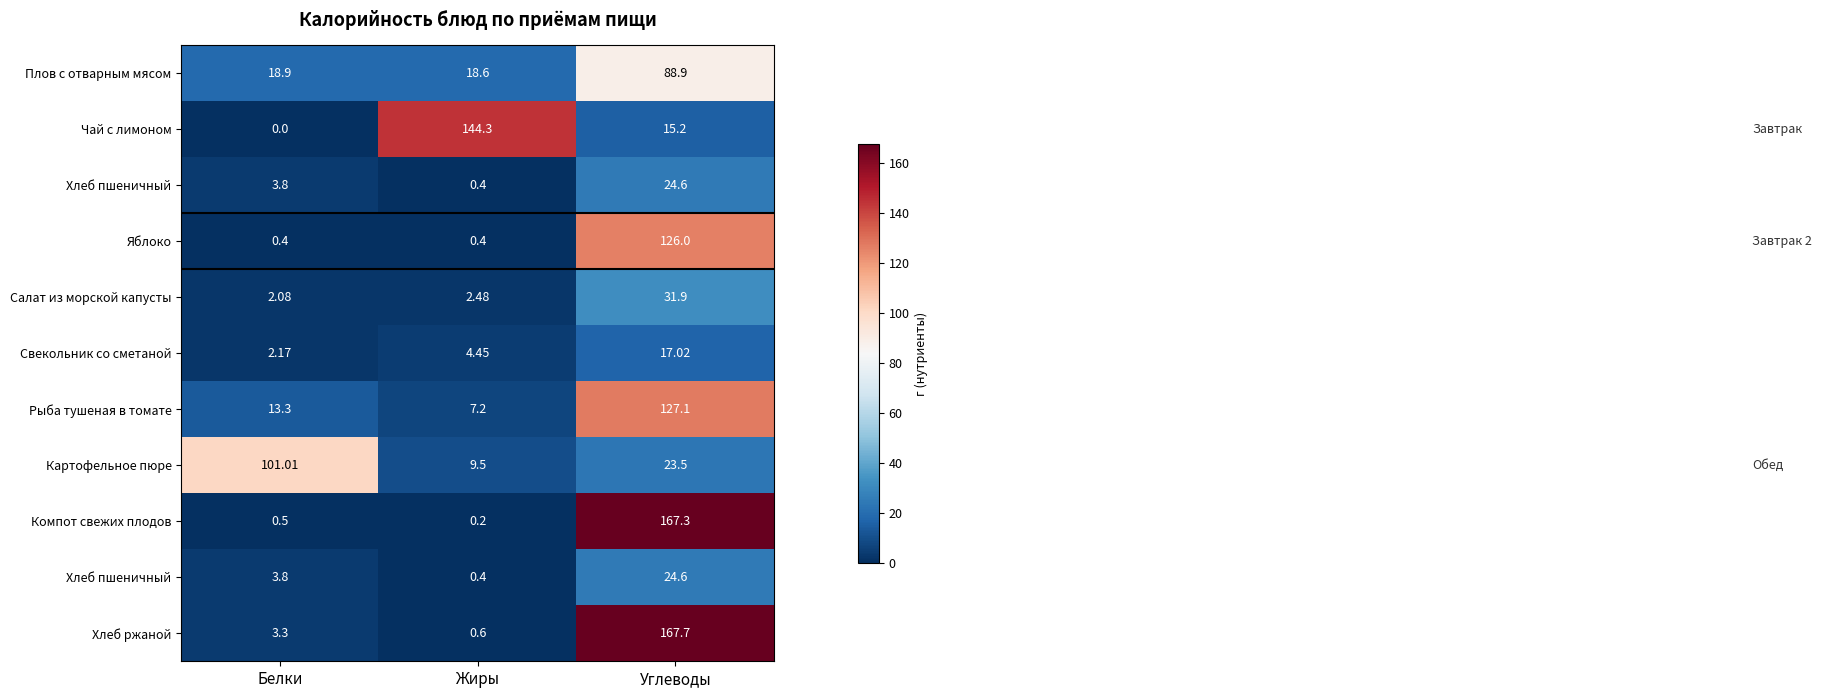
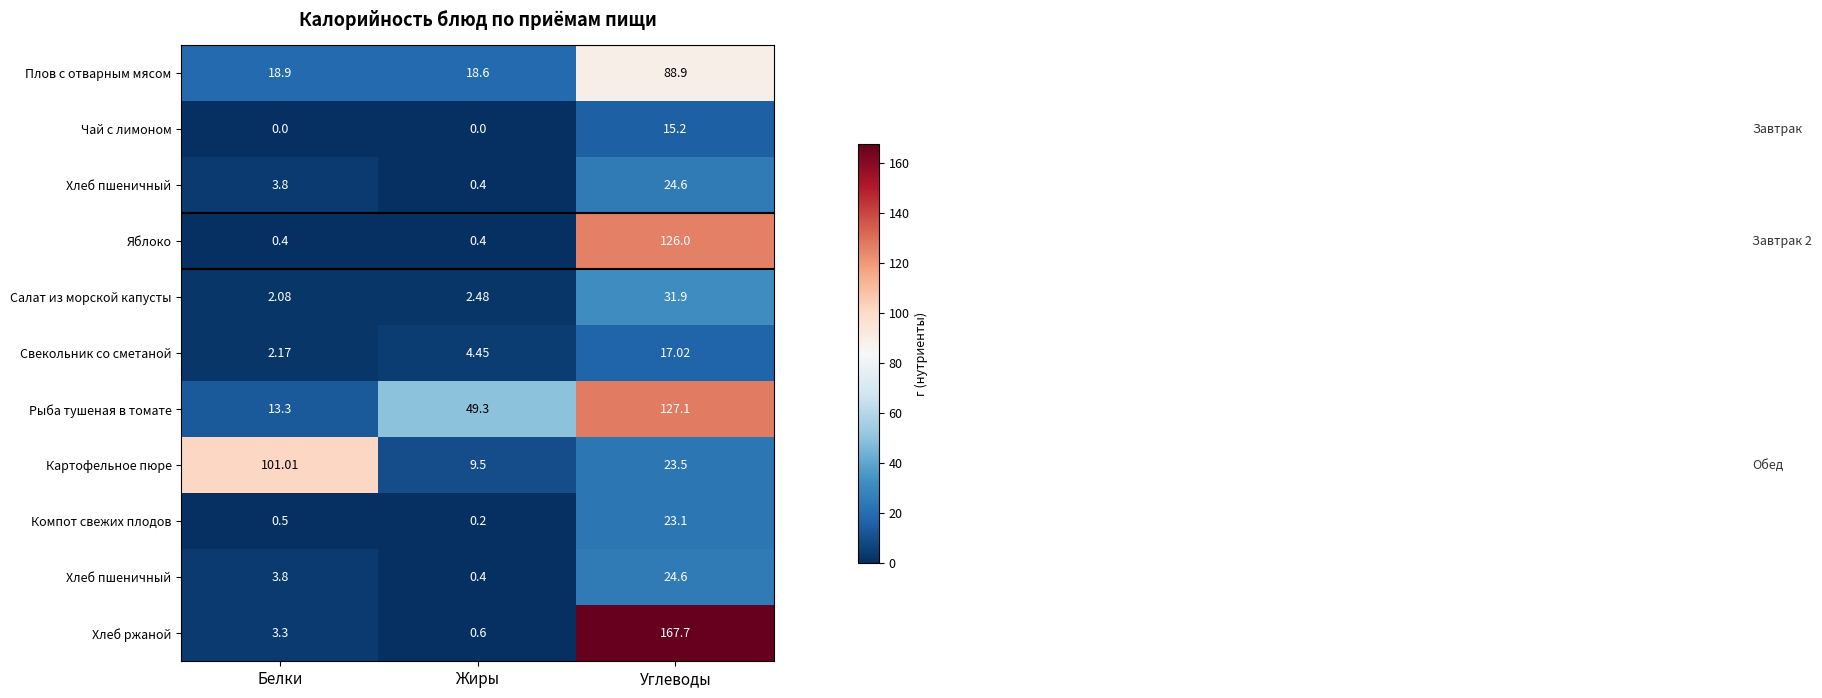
Чай с лимоном, Жиры: 144.3 -> 0.0
Рыба тушеная в томате, Жиры: 7.2 -> 49.3
Компот свежих плодов, Углеводы: 167.3 -> 23.1
